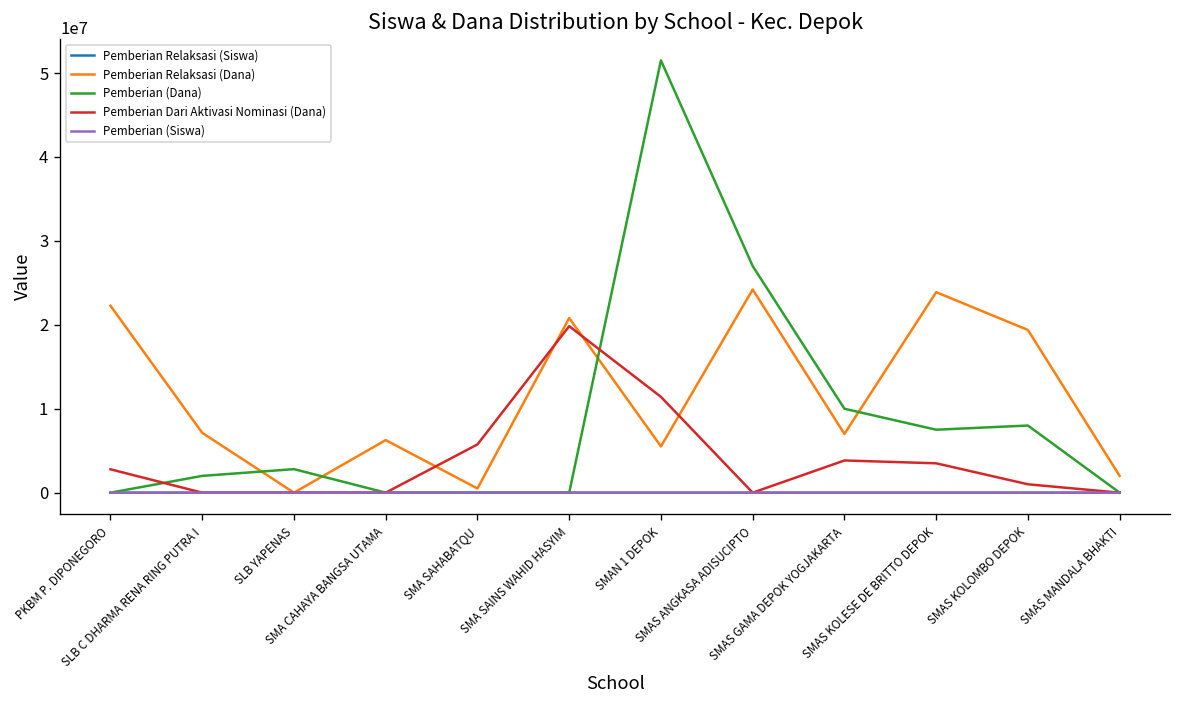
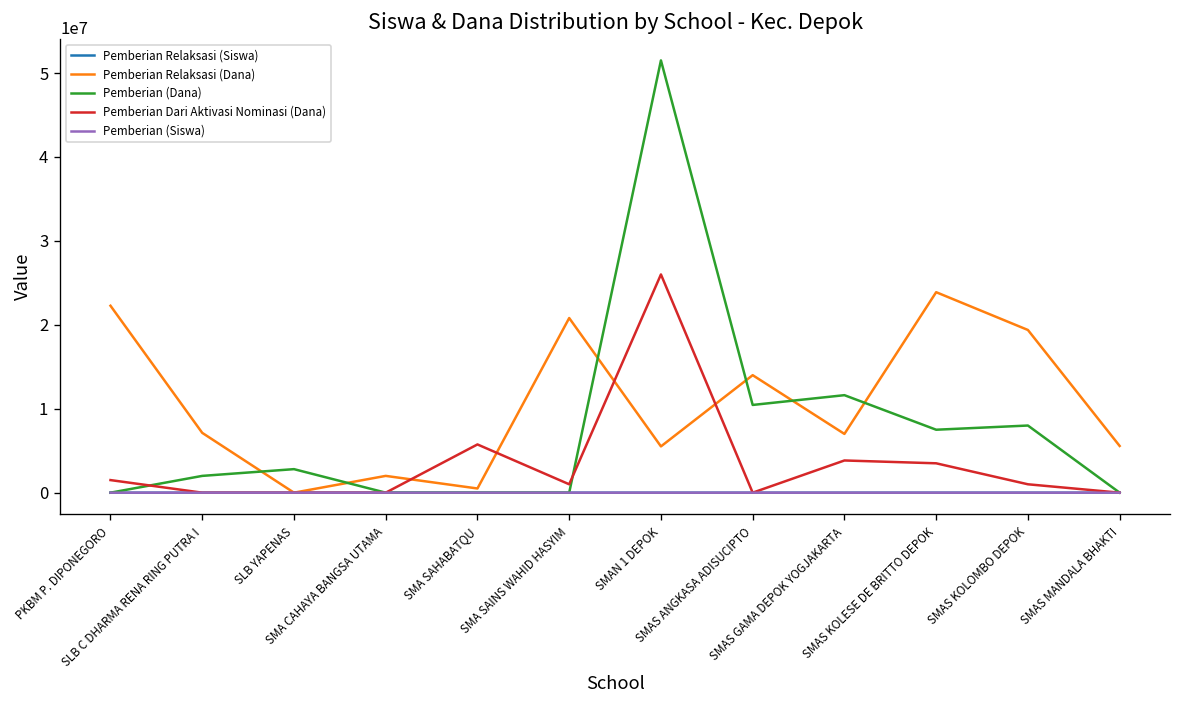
Pemberian Dari Aktivasi Nominasi (Dana), PKBM P. DIPONEGORO: 3000000 -> 2000000
Pemberian Relaksasi (Dana), SMA CAHAYA BANGSA UTAMA: 6000000 -> 2000000
Pemberian Dari Aktivasi Nominasi (Dana), SMA SAINS WAHID HASYIM: 20000000 -> 1000000
Pemberian Dari Aktivasi Nominasi (Dana), SMAN 1 DEPOK: 11000000 -> 26000000
Pemberian Relaksasi (Dana), SMAS ANGKASA ADISUCIPTO: 24000000 -> 14000000
Pemberian (Dana), SMAS ANGKASA ADISUCIPTO: 27000000 -> 10000000
Pemberian (Dana), SMAS GAMA DEPOK YOGJAKARTA: 10000000 -> 12000000
Pemberian Relaksasi (Dana), SMAS MANDALA BHAKTI: 2000000 -> 6000000
